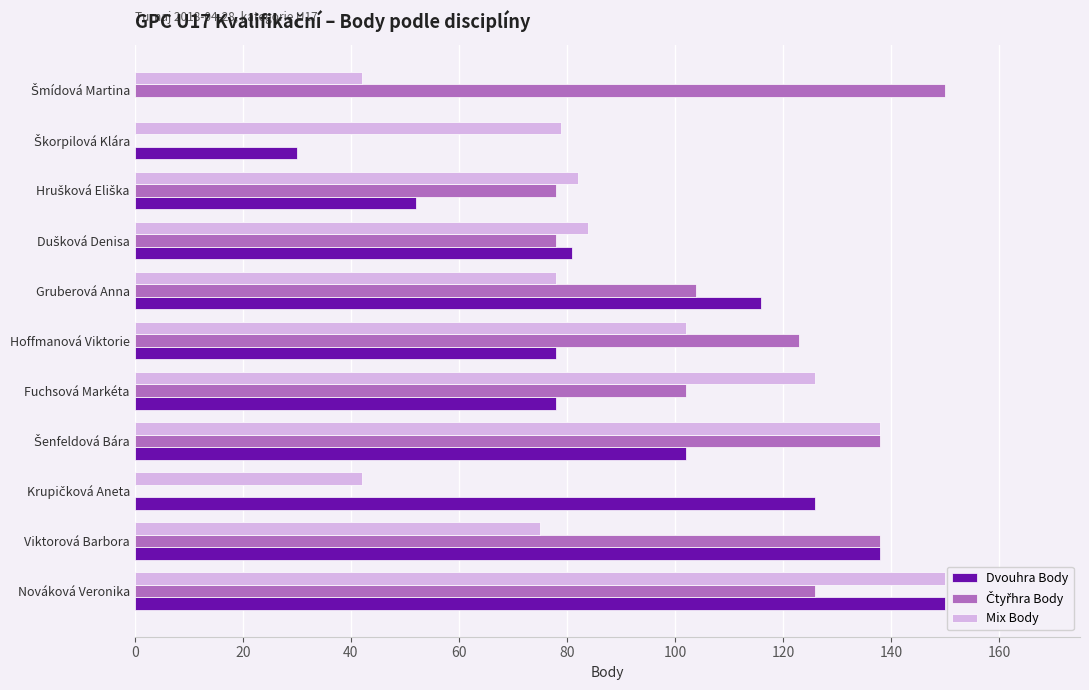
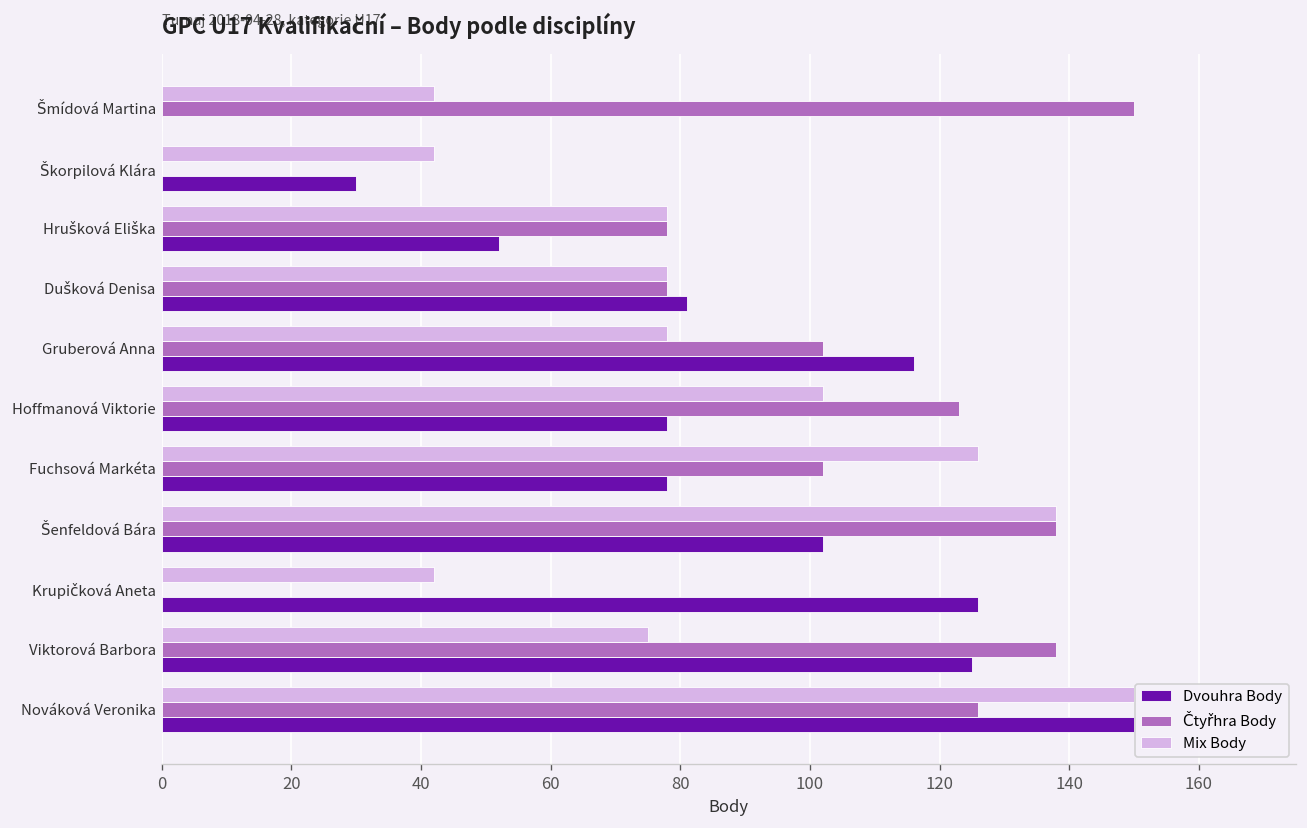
Mix Body, Škorpilová Klára: 79 -> 42
Mix Body, Hrušková Eliška: 82 -> 78
Mix Body, Dušková Denisa: 84 -> 78
Čtyřhra Body, Gruberová Anna: 104 -> 102
Dvouhra Body, Viktorová Barbora: 138 -> 125
